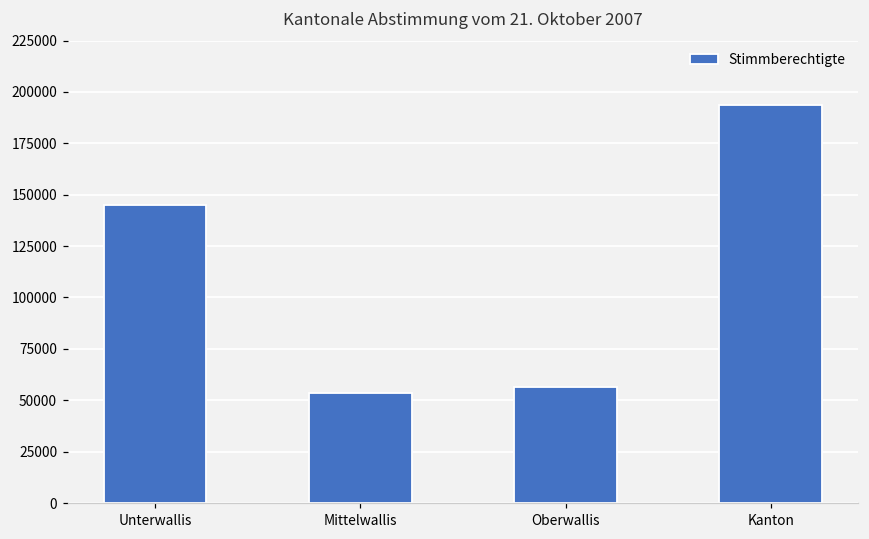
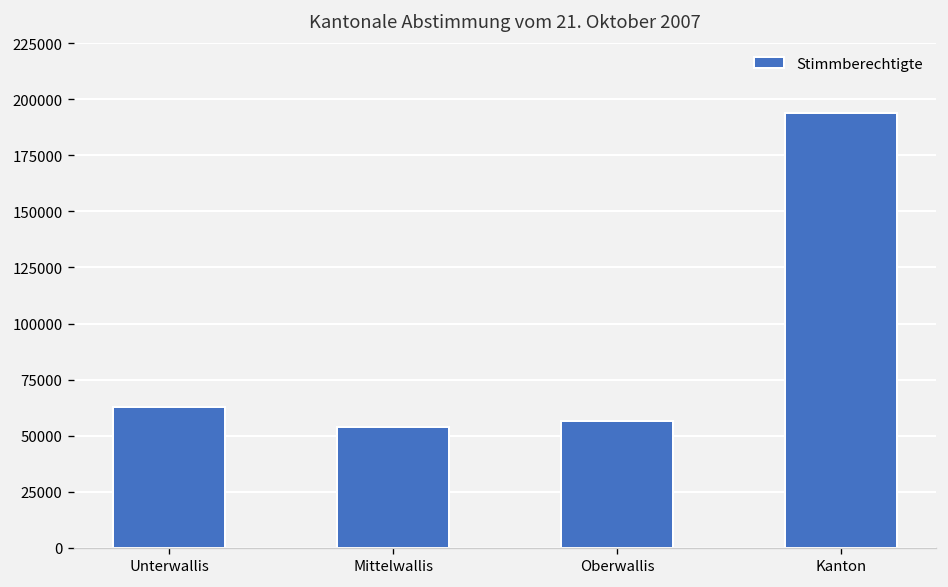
Unterwallis: 145000 -> 63000
